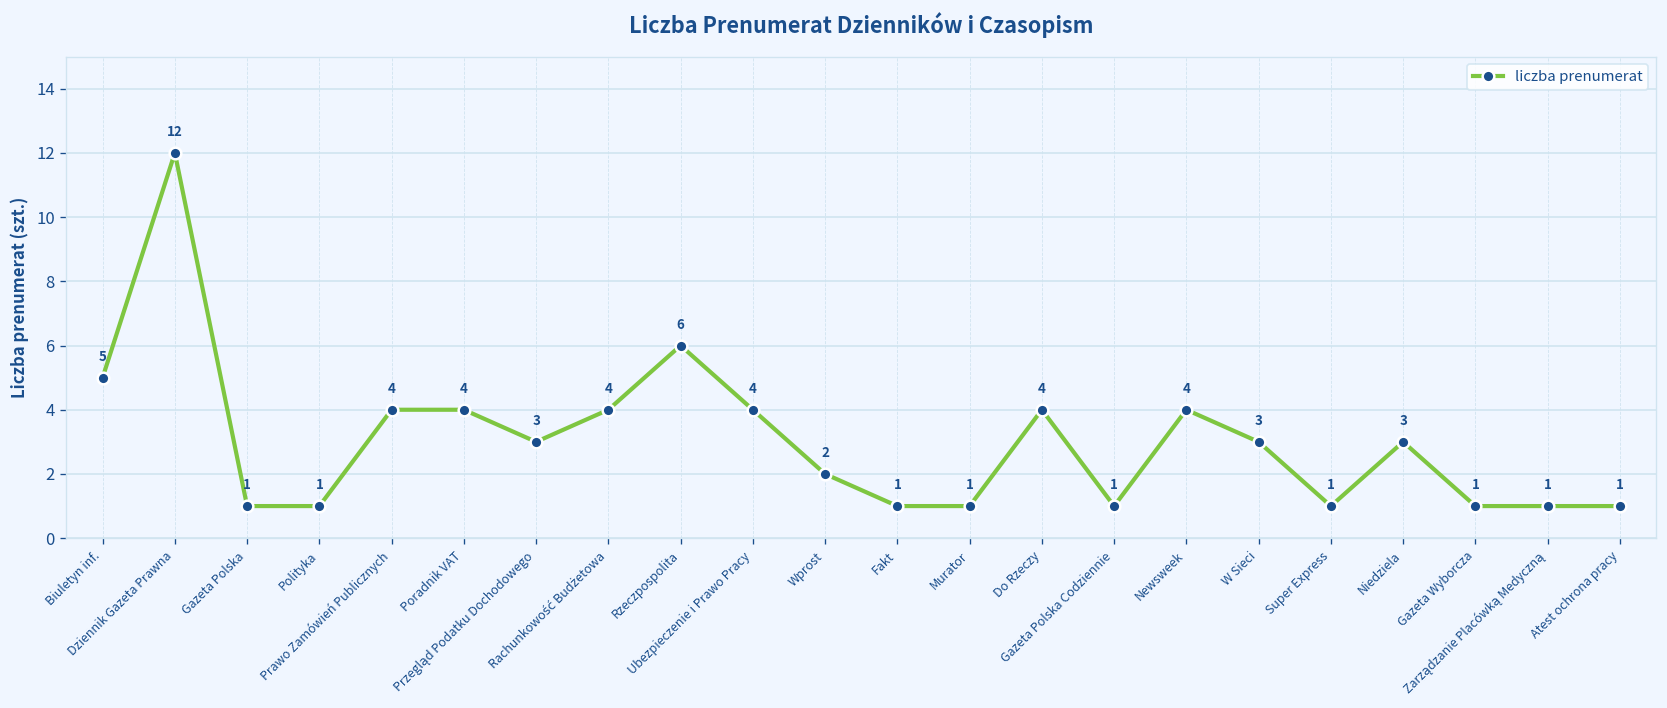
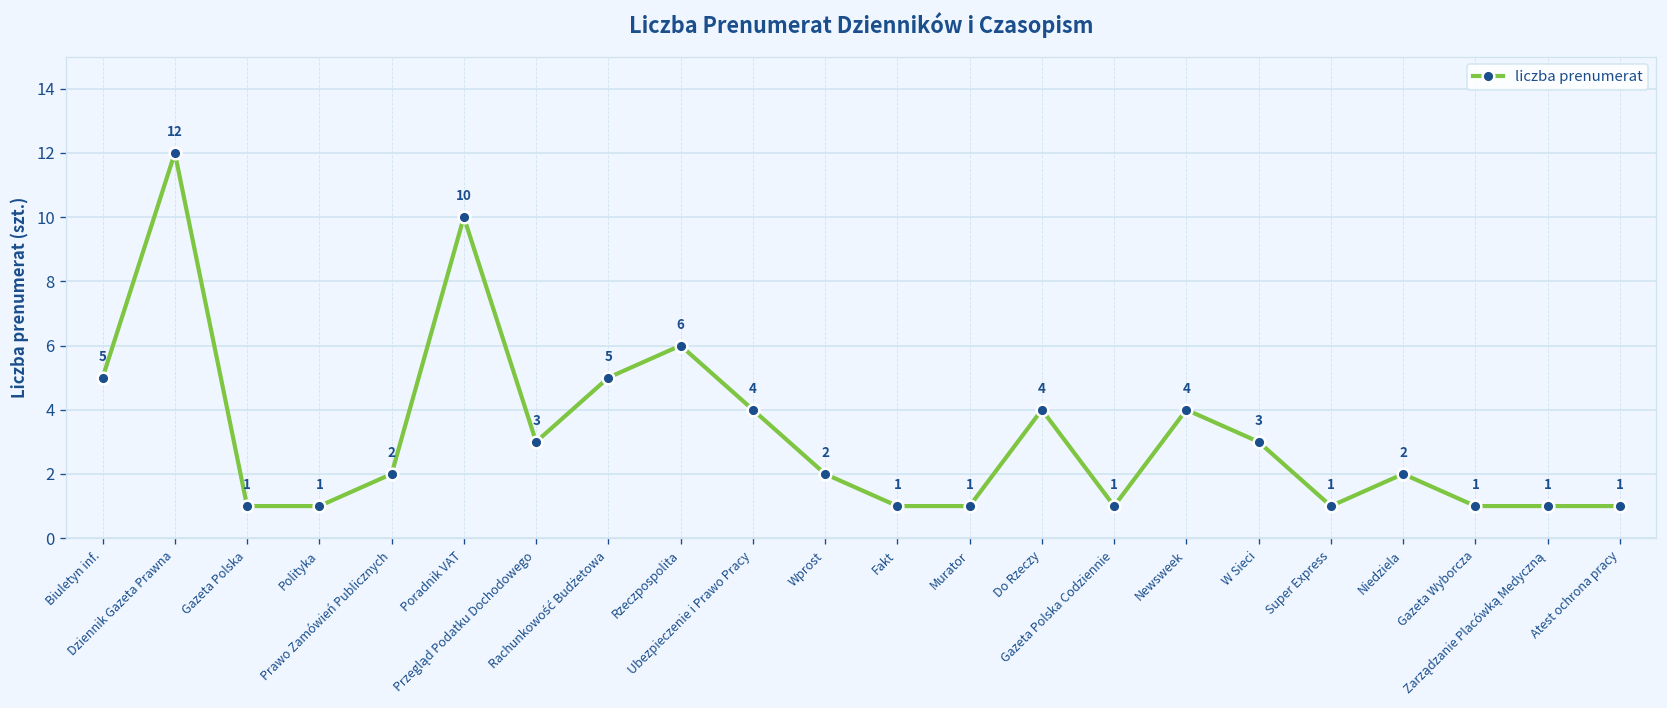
Prawo Zamówień Publicznych: 4 -> 2
Poradnik VAT: 4 -> 10
Rachunkowość Budżetowa: 4 -> 5
Niedziela: 3 -> 2
